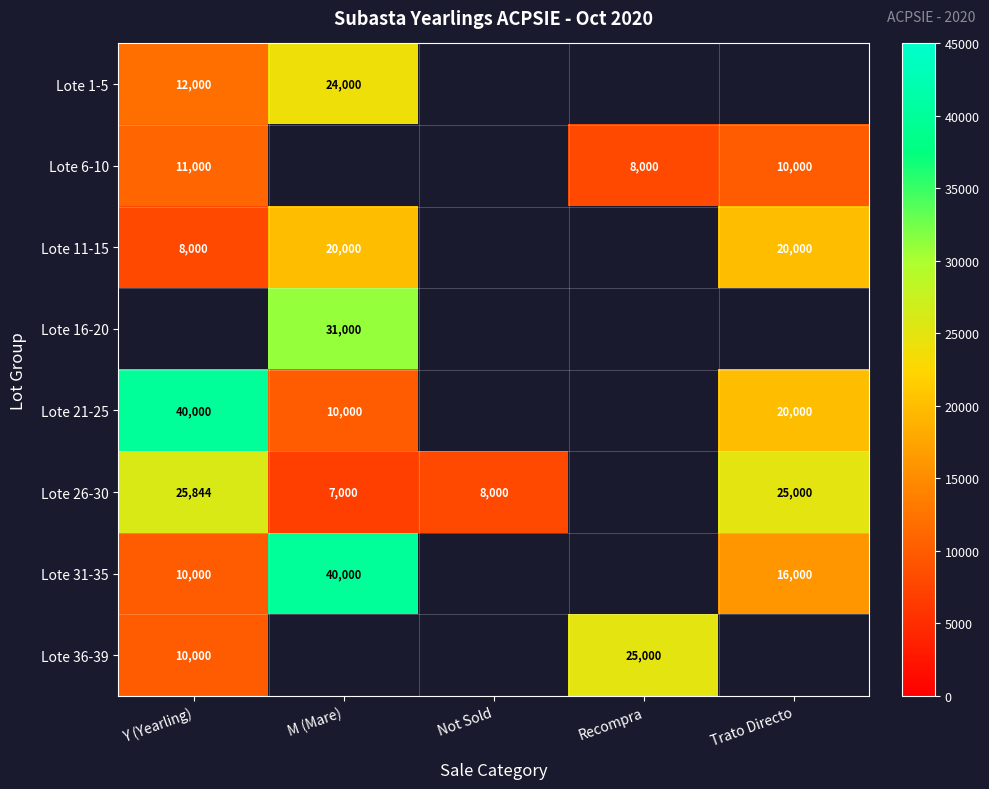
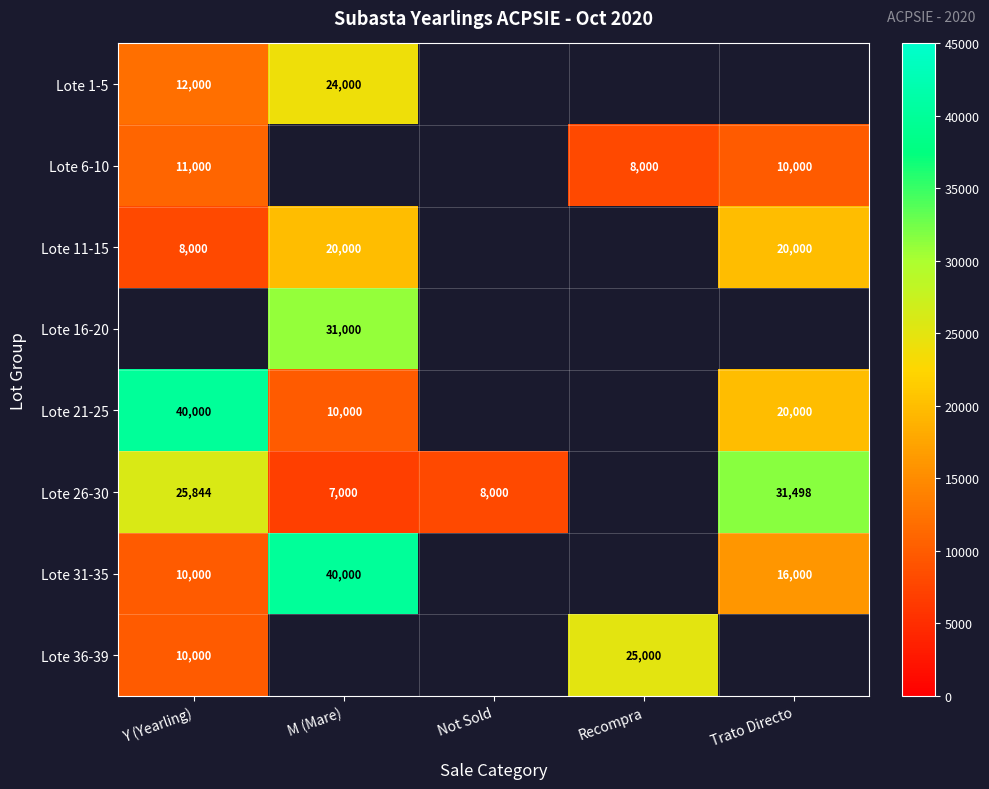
Lote 26-30, Trato Directo: 25,000 -> 31,498
